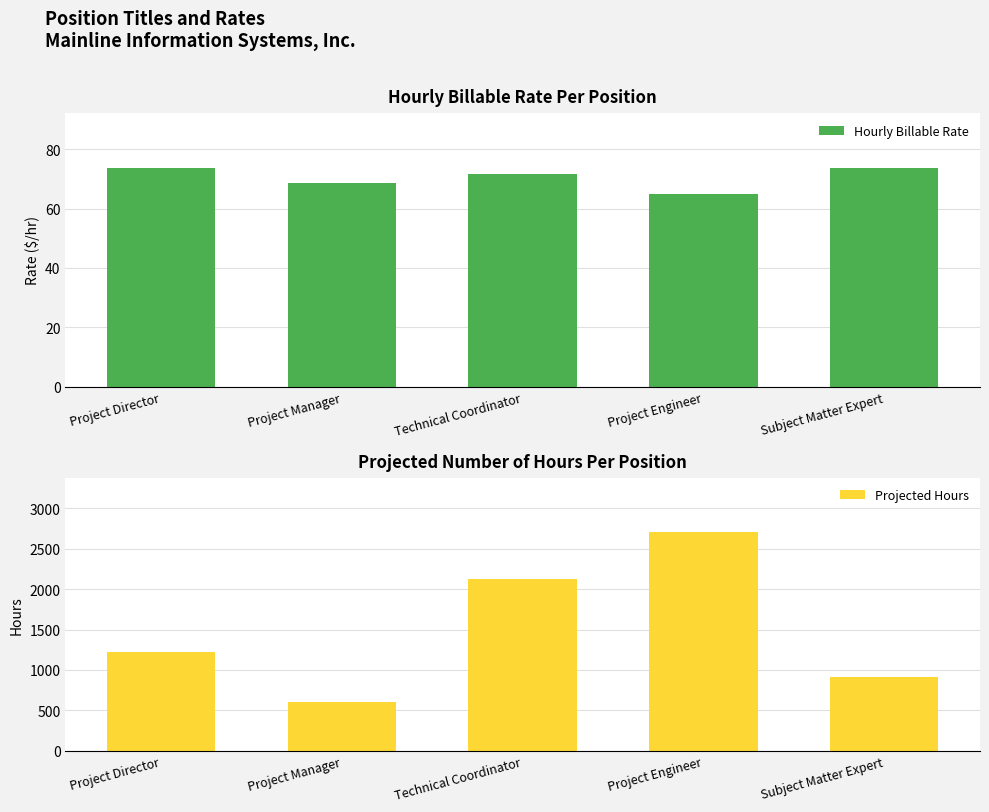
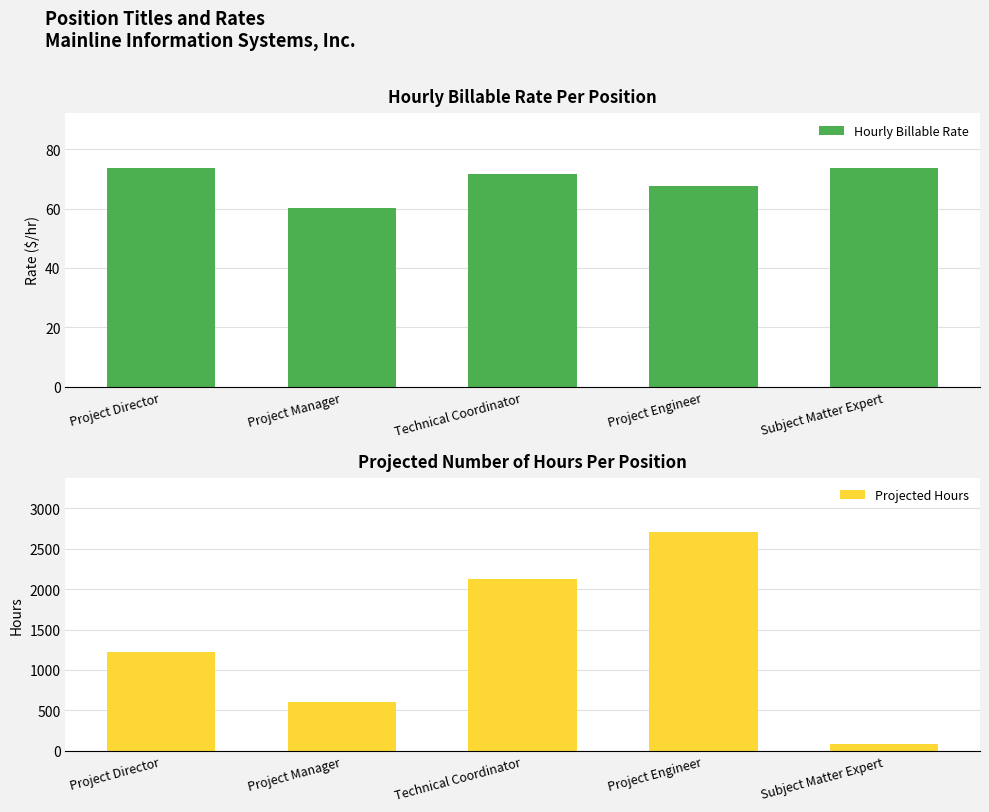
Hourly Billable Rate Per Position, Project Manager: 69 -> 60
Hourly Billable Rate Per Position, Project Engineer: 65 -> 68
Projected Number of Hours Per Position, Subject Matter Expert: 900 -> 100
